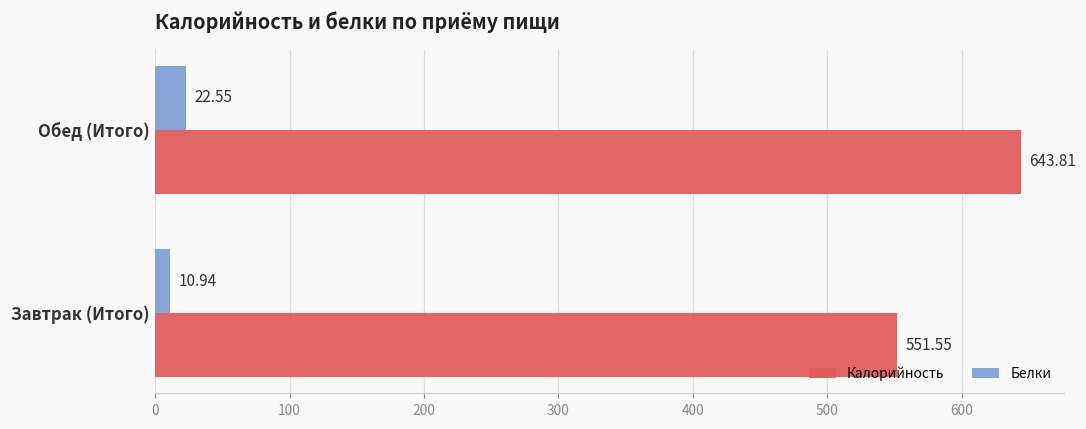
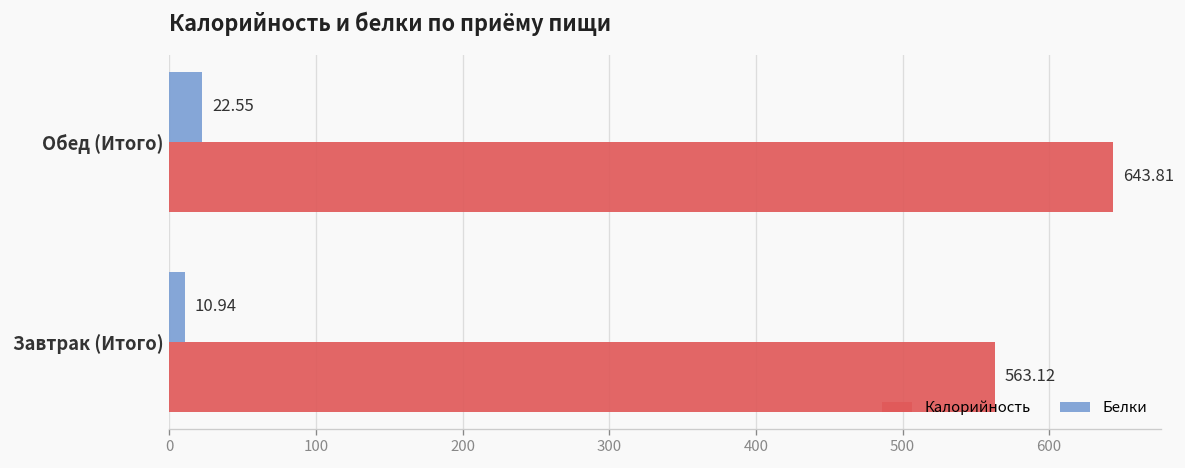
Калорийность, Завтрак (Итого): 551.55 -> 563.12
